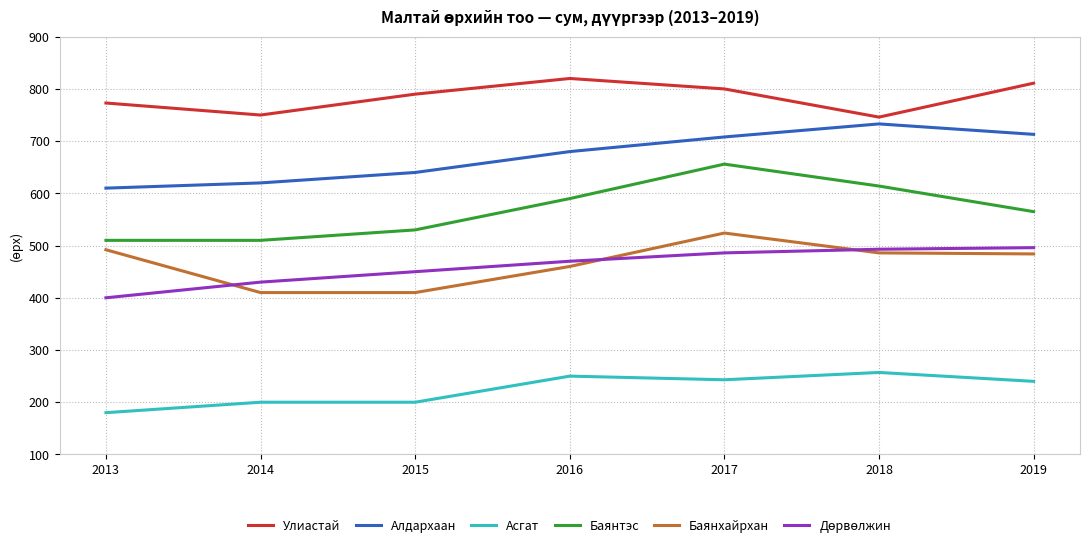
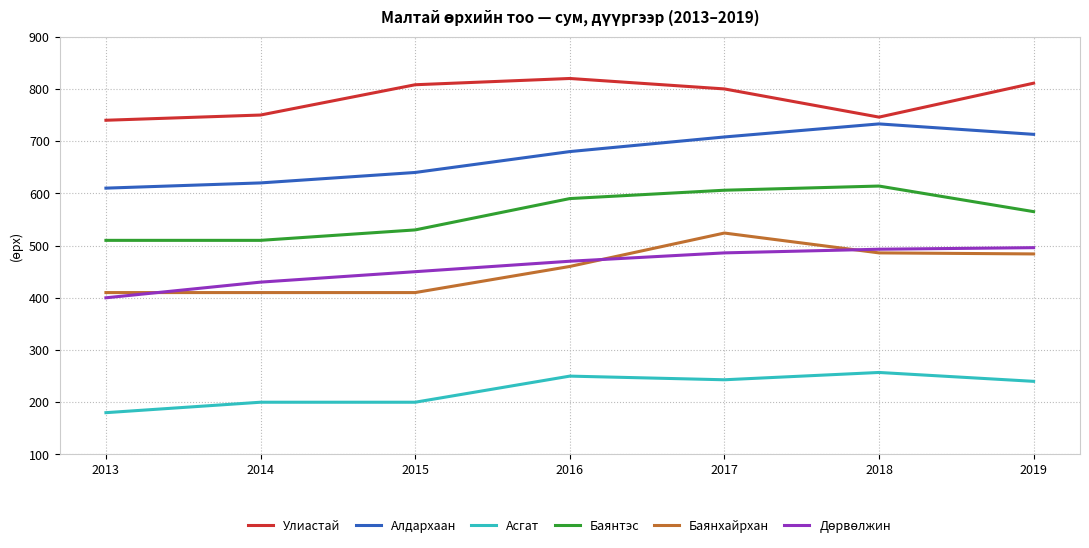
Улиастай, 2013: 770 -> 740
Баянхайрхан, 2013: 490 -> 410
Улиастай, 2015: 790 -> 810
Баянтэс, 2017: 660 -> 610
